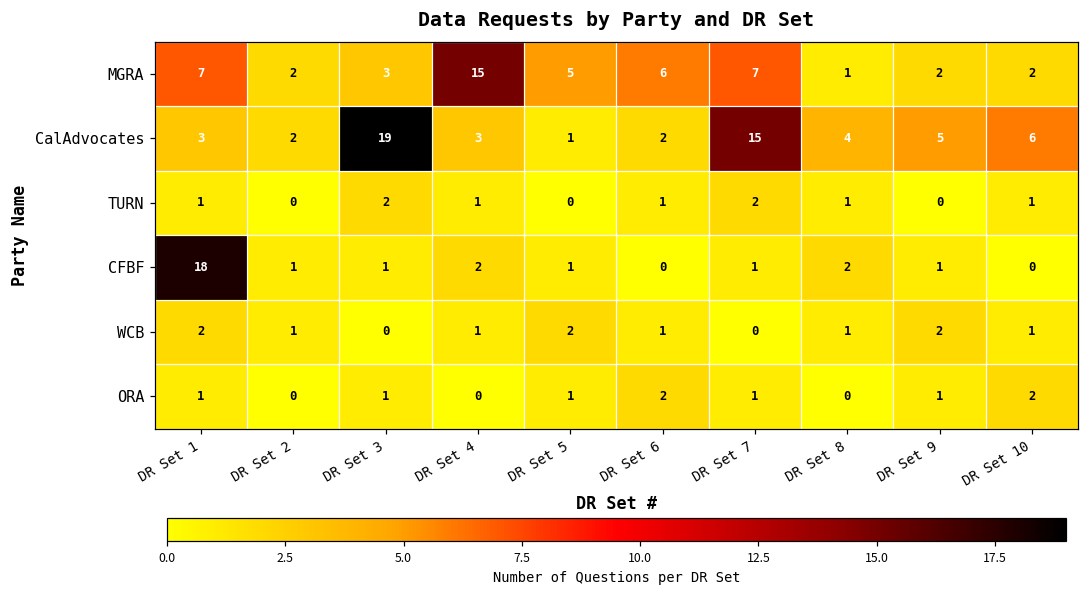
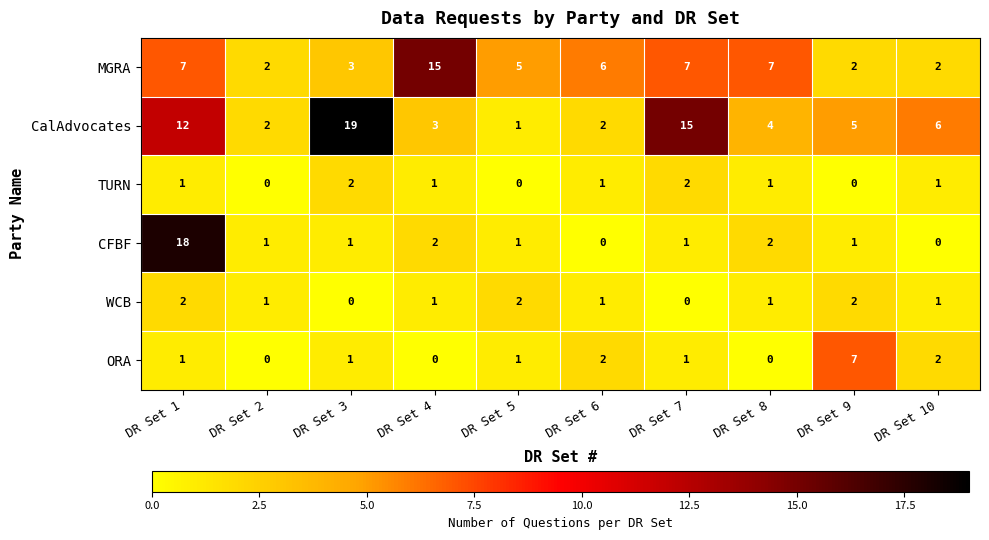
MGRA, DR Set 8: 1 -> 7
CalAdvocates, DR Set 1: 3 -> 12
ORA, DR Set 9: 1 -> 7
